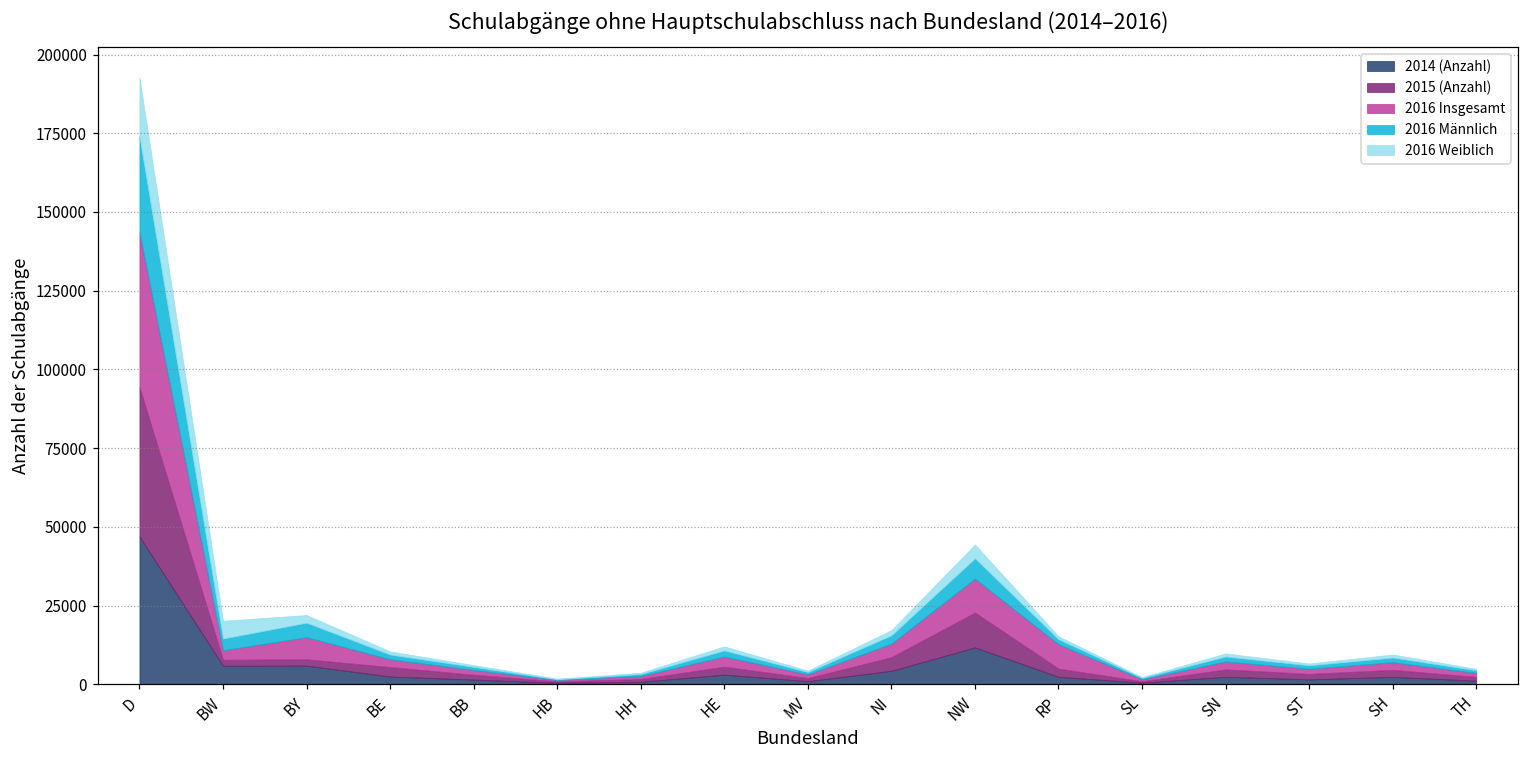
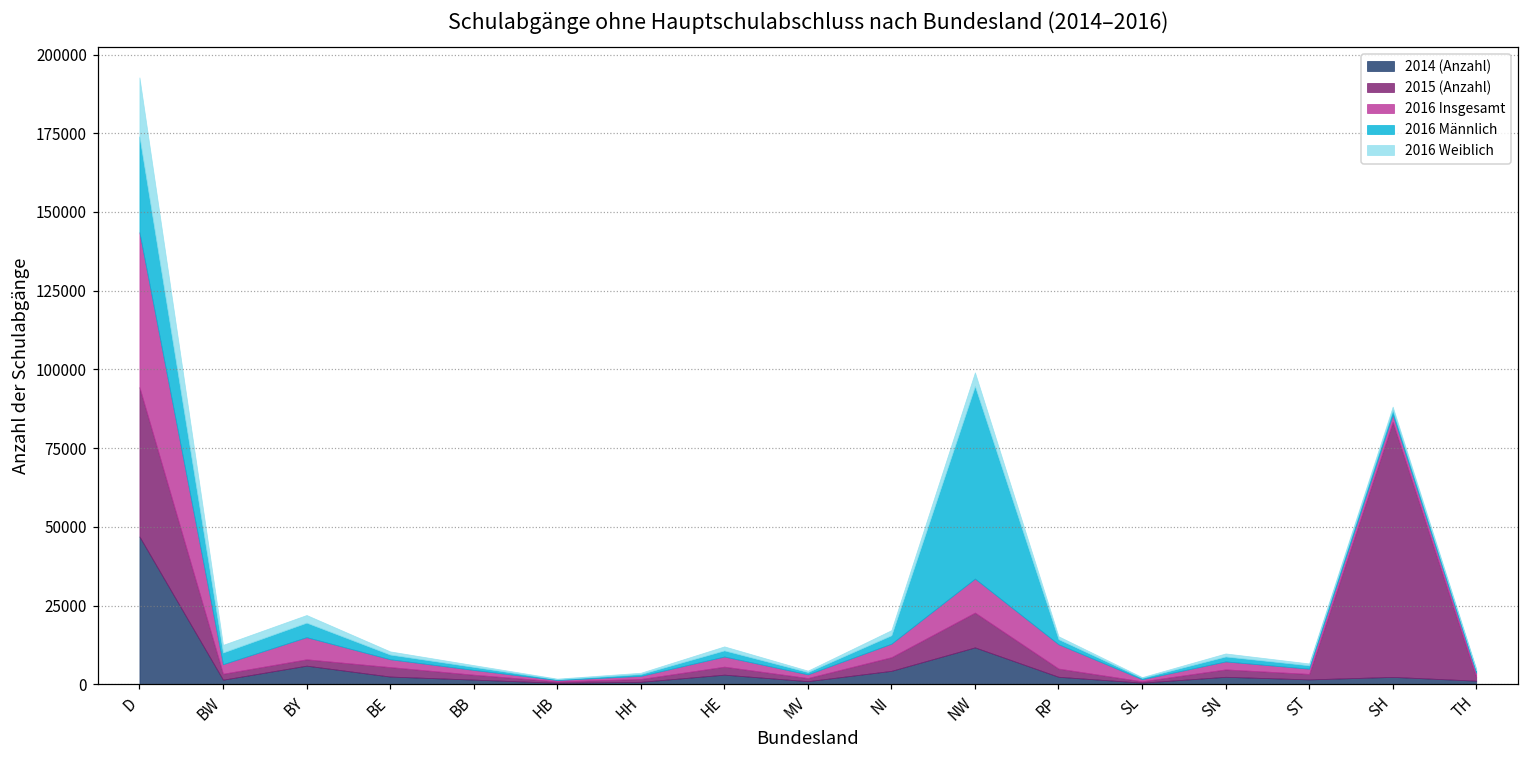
2014 (Anzahl), BW: 6000 -> 1000
2016 Weiblich, BW: 6000 -> 2000
2016 Männlich, NW: 6000 -> 61000
2015 (Anzahl), SH: 2000 -> 81000
